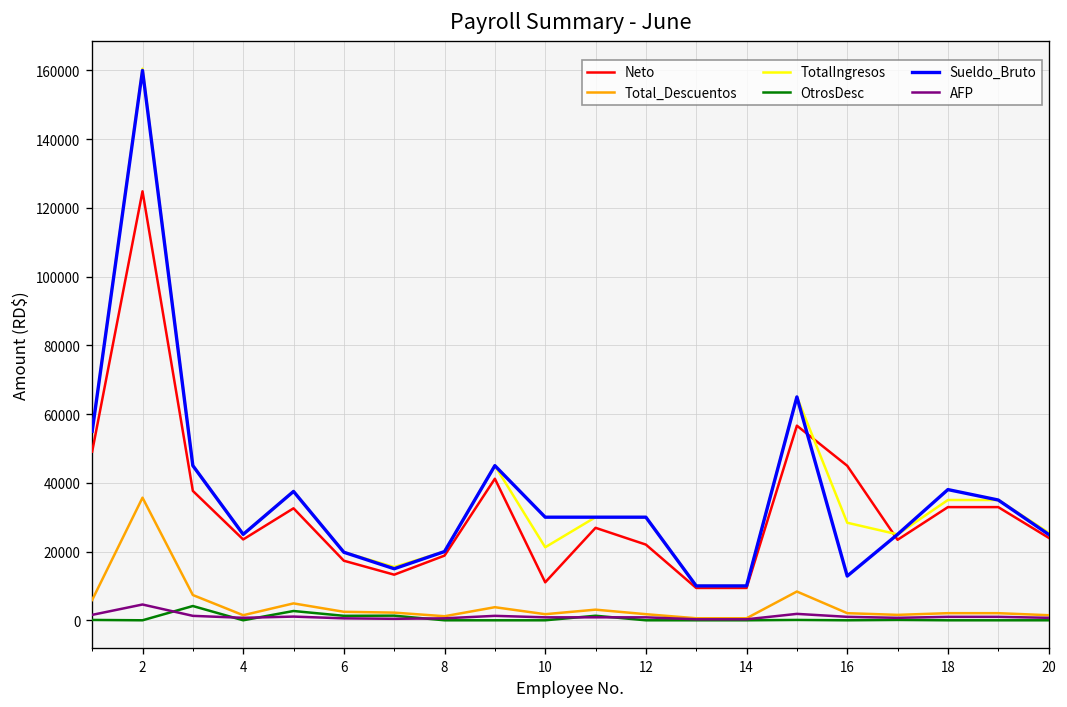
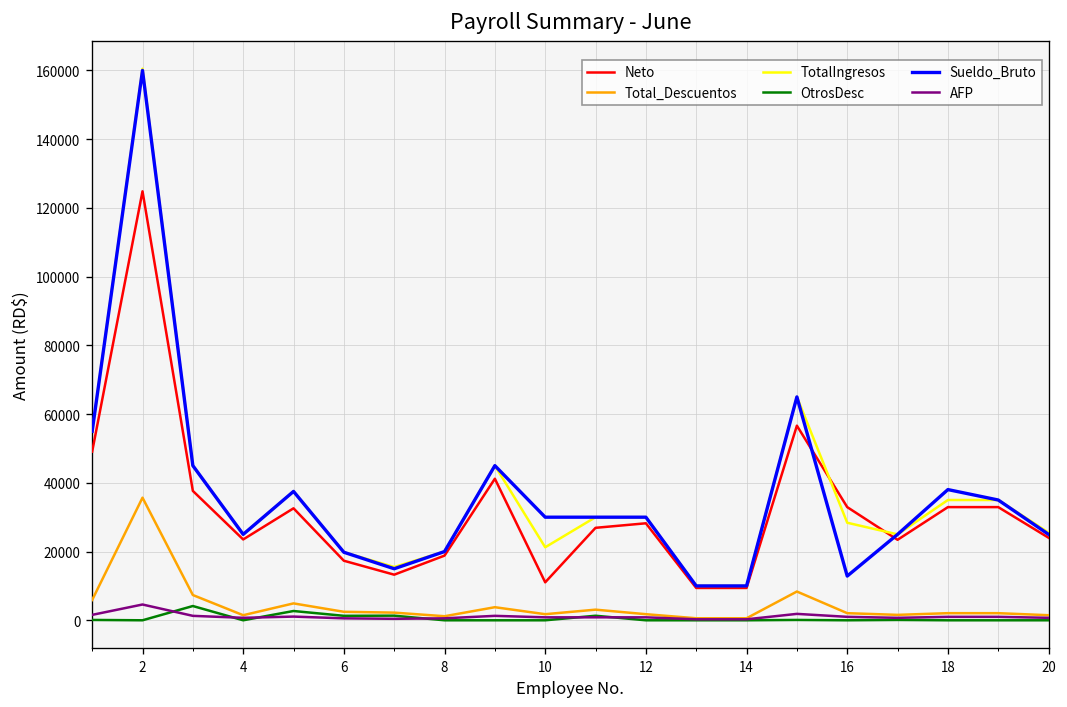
Neto, 12: 22000 -> 28000
Neto, 16: 45000 -> 33000
